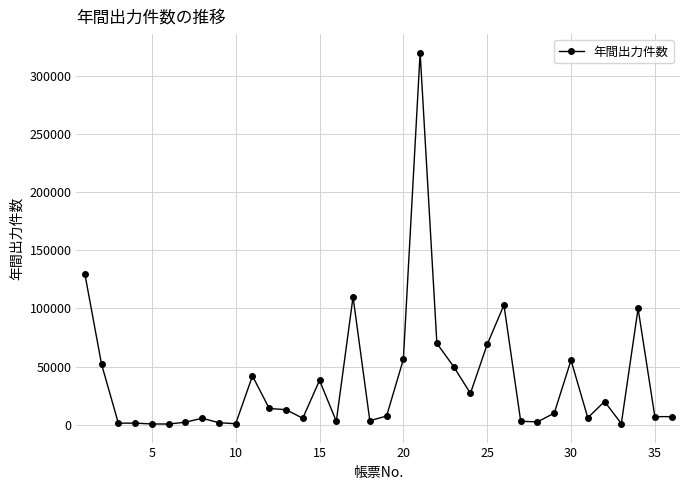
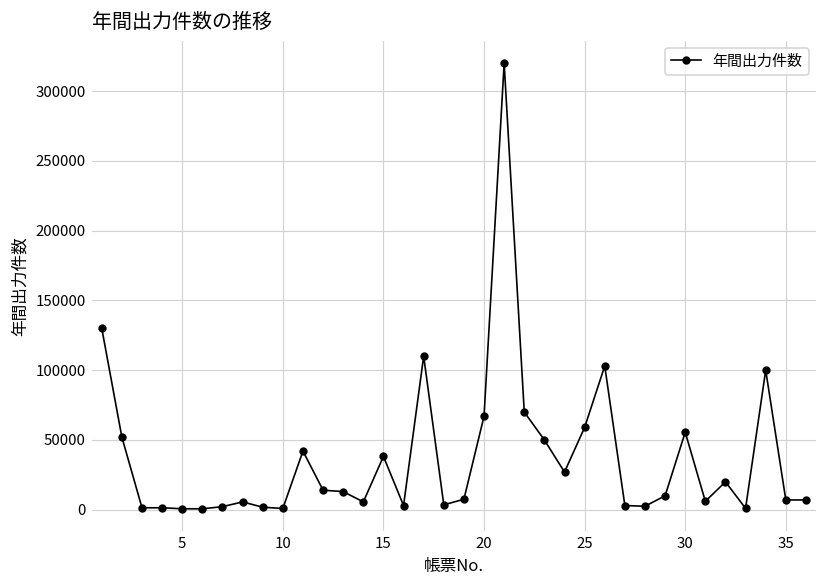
20: 56000 -> 67000
25: 69000 -> 59000
